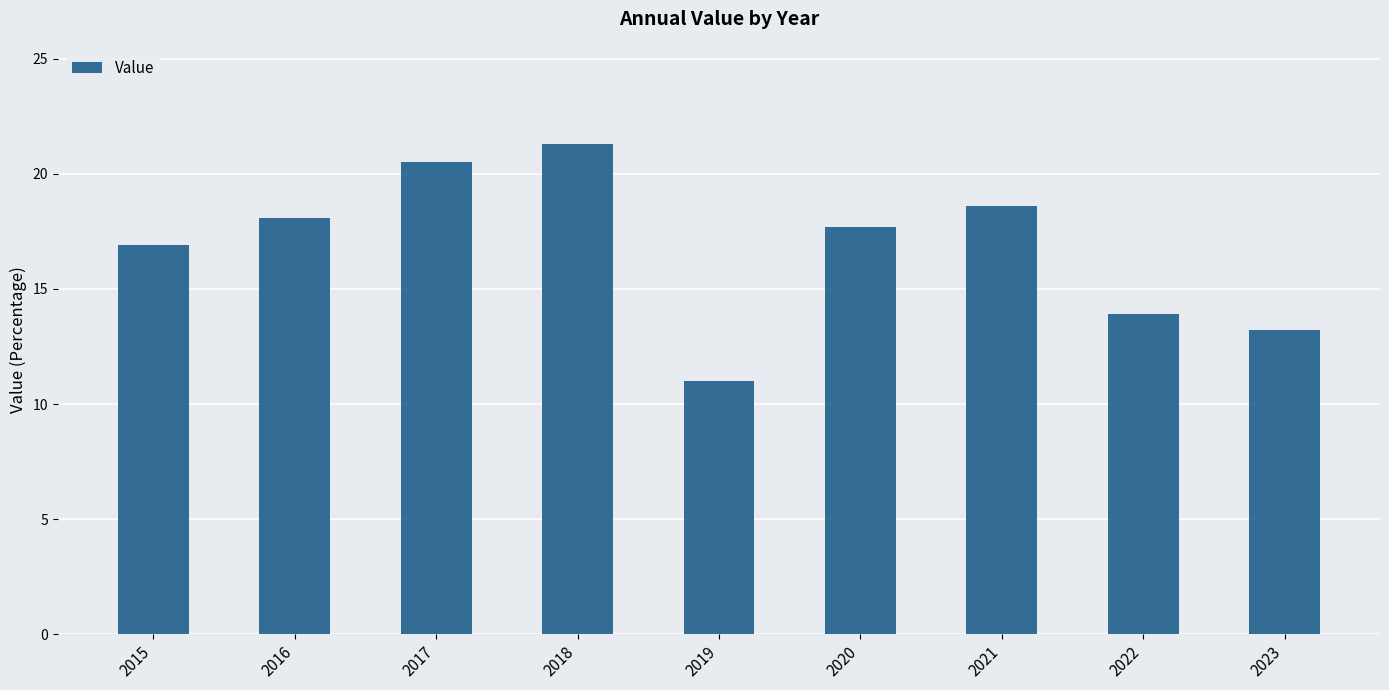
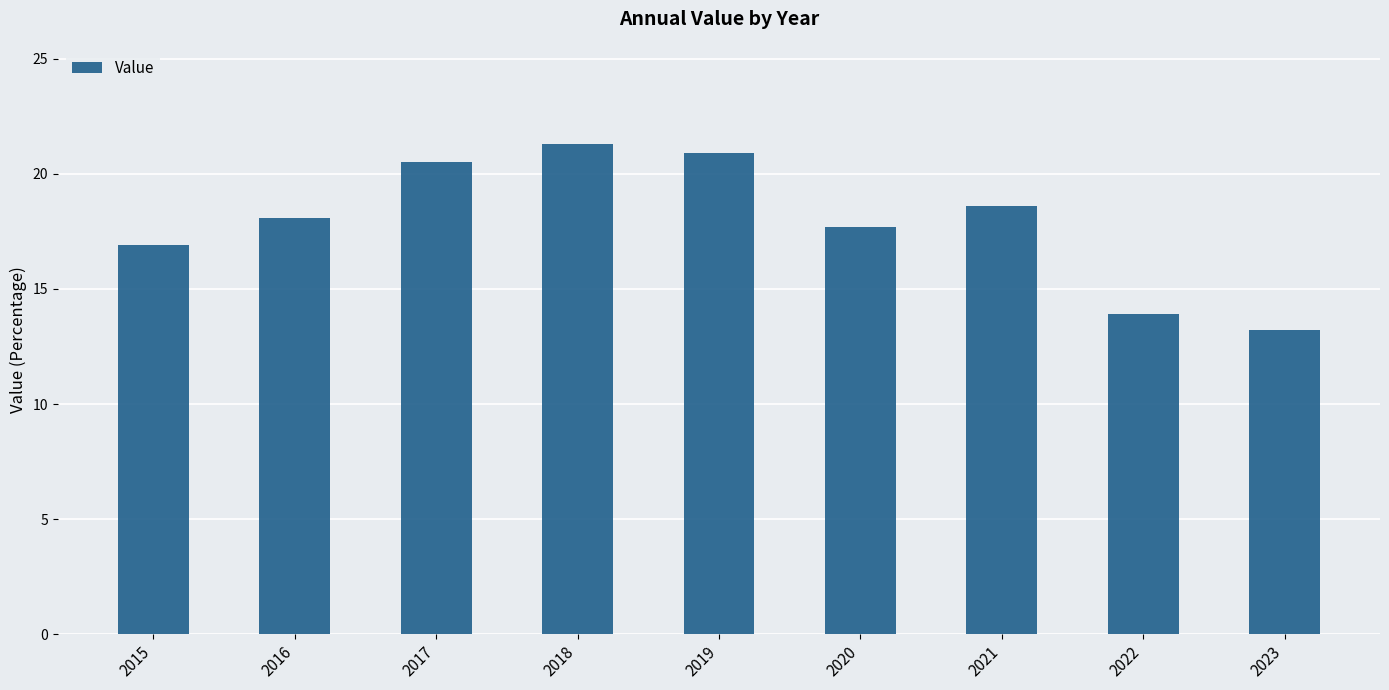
2019: 11.0 -> 20.9
